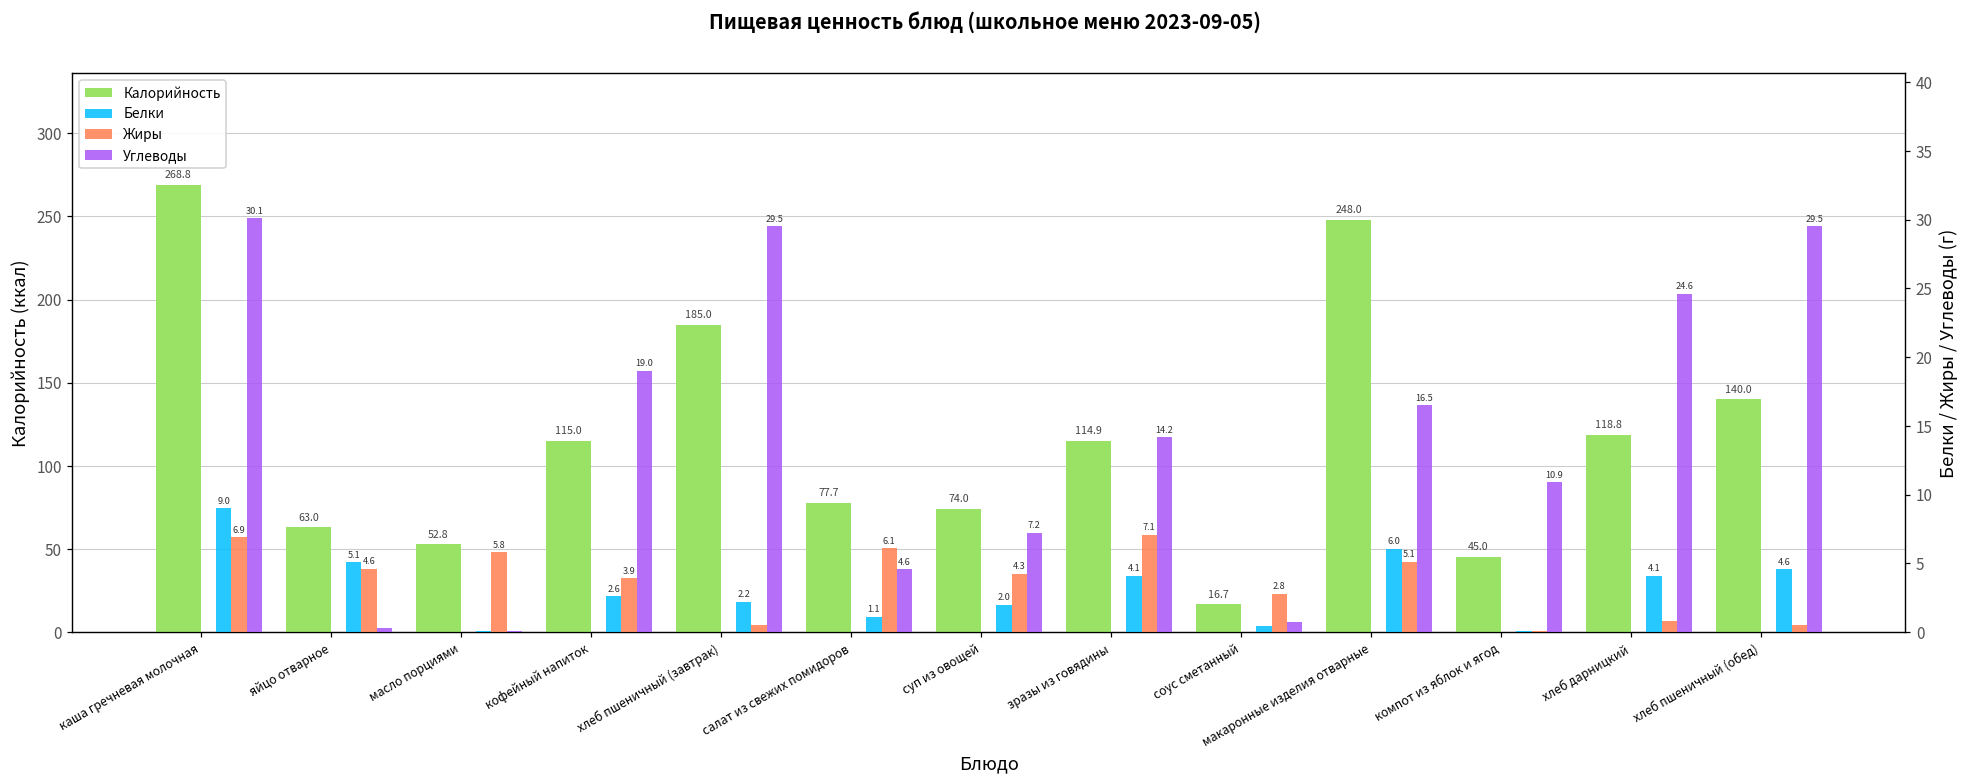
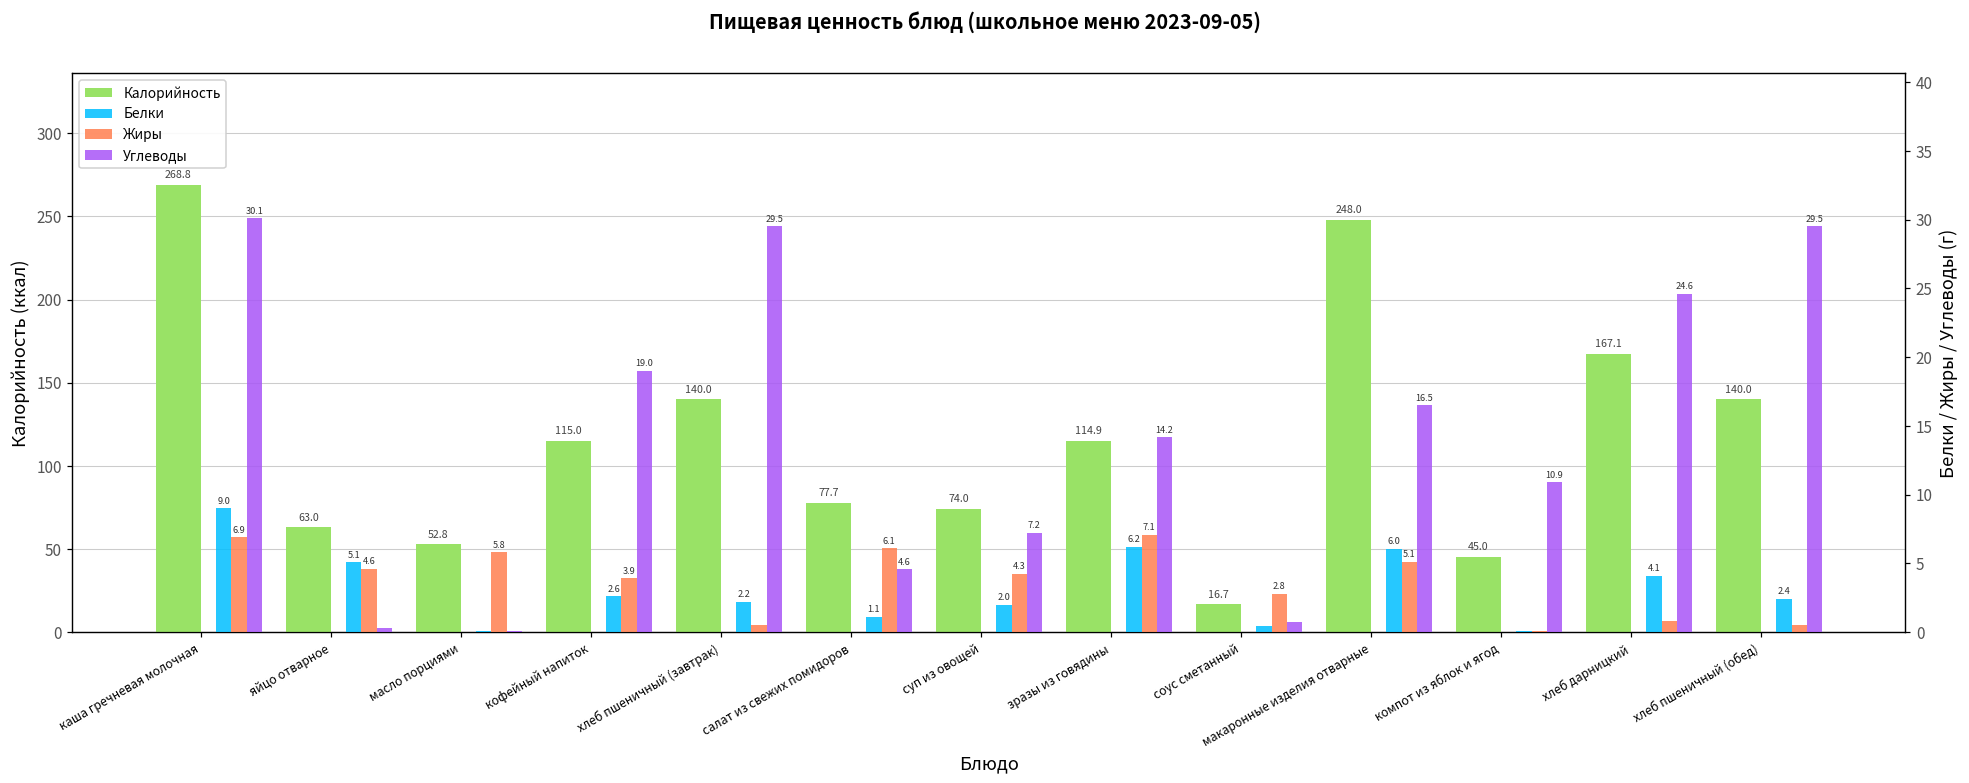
Калорийность, хлеб пшеничный (завтрак): 185.0 -> 140.0
Калорийность, хлеб дарницкий: 118.8 -> 167.1
Белки, зразы из говядины: 4.1 -> 6.2
Белки, хлеб пшеничный (обед): 4.6 -> 2.4
